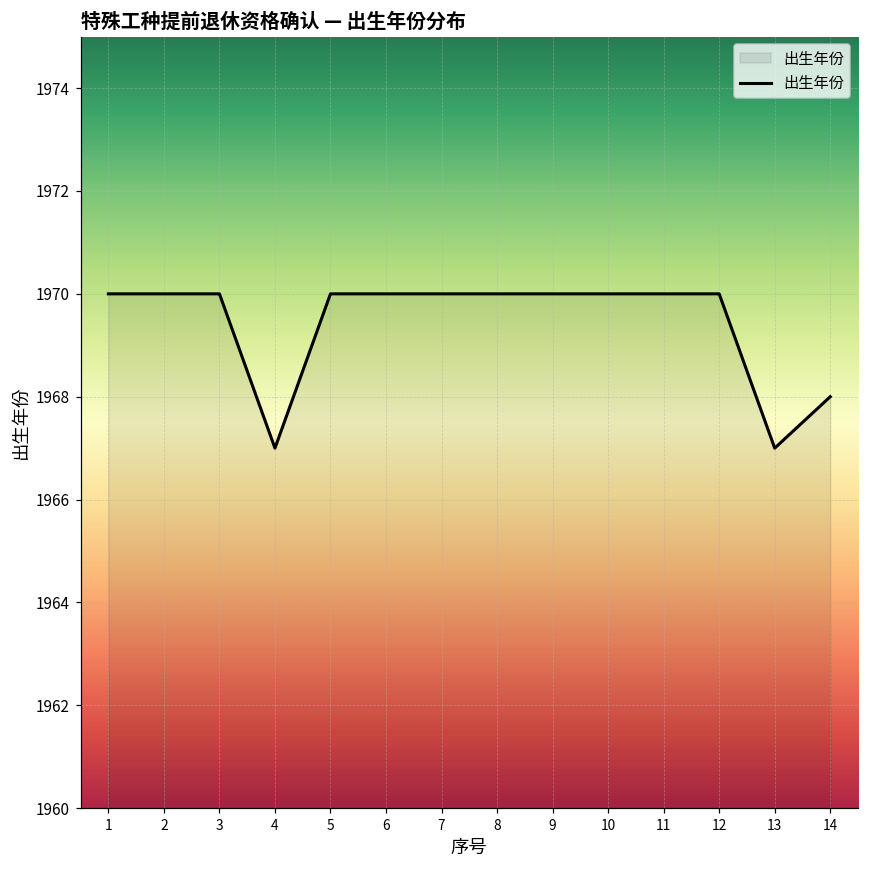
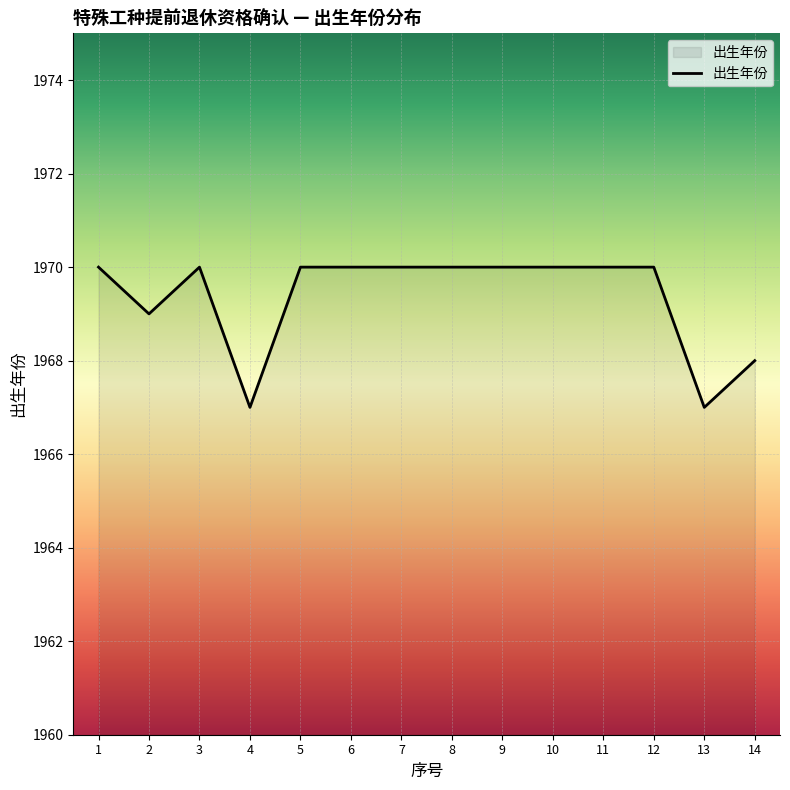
2: 1970 -> 1969
